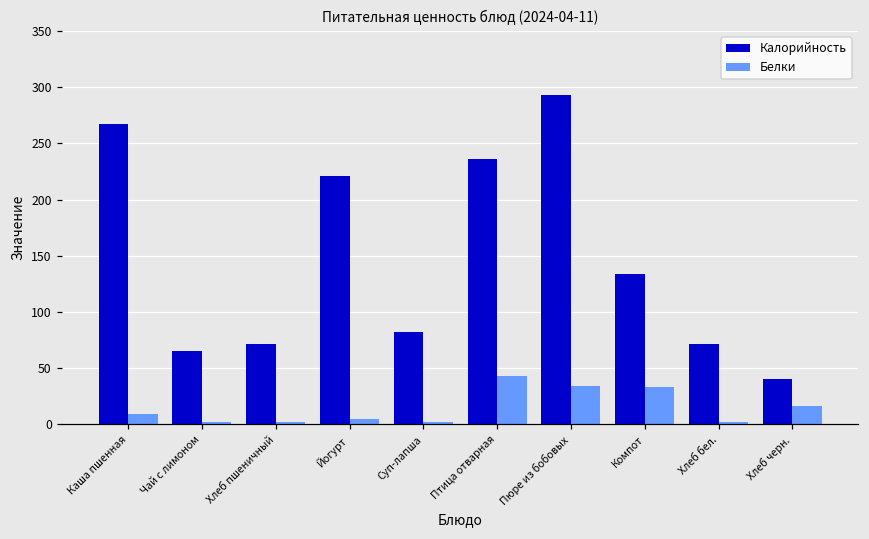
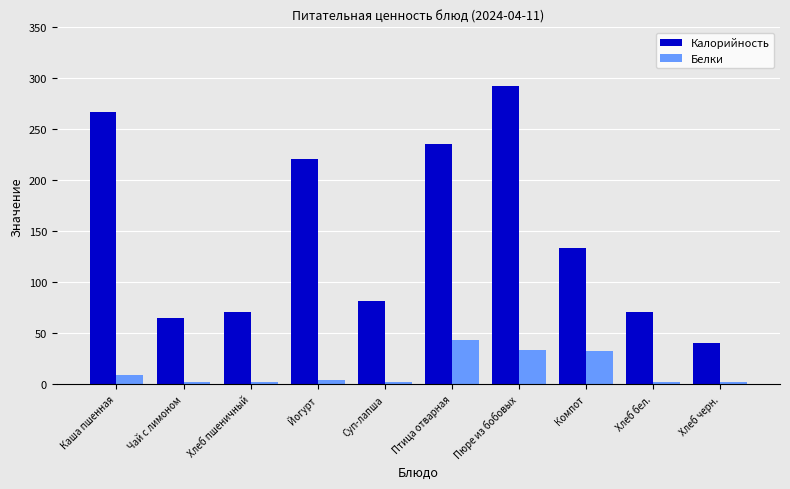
Белки, Хлеб черн.: 16 -> 2
